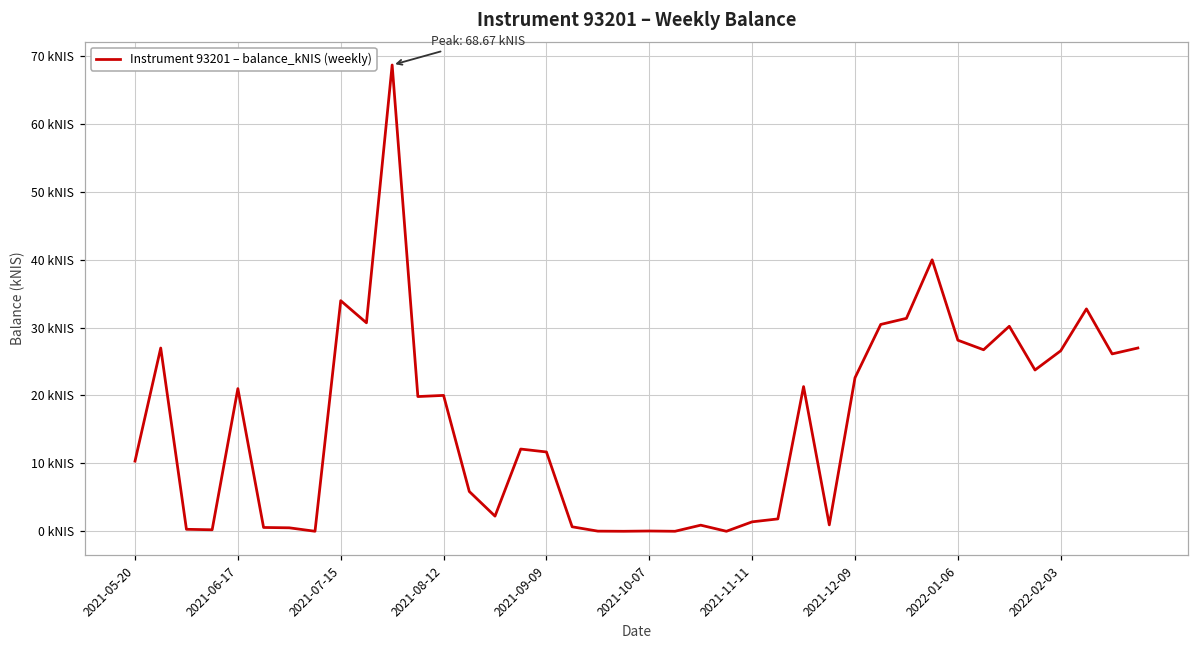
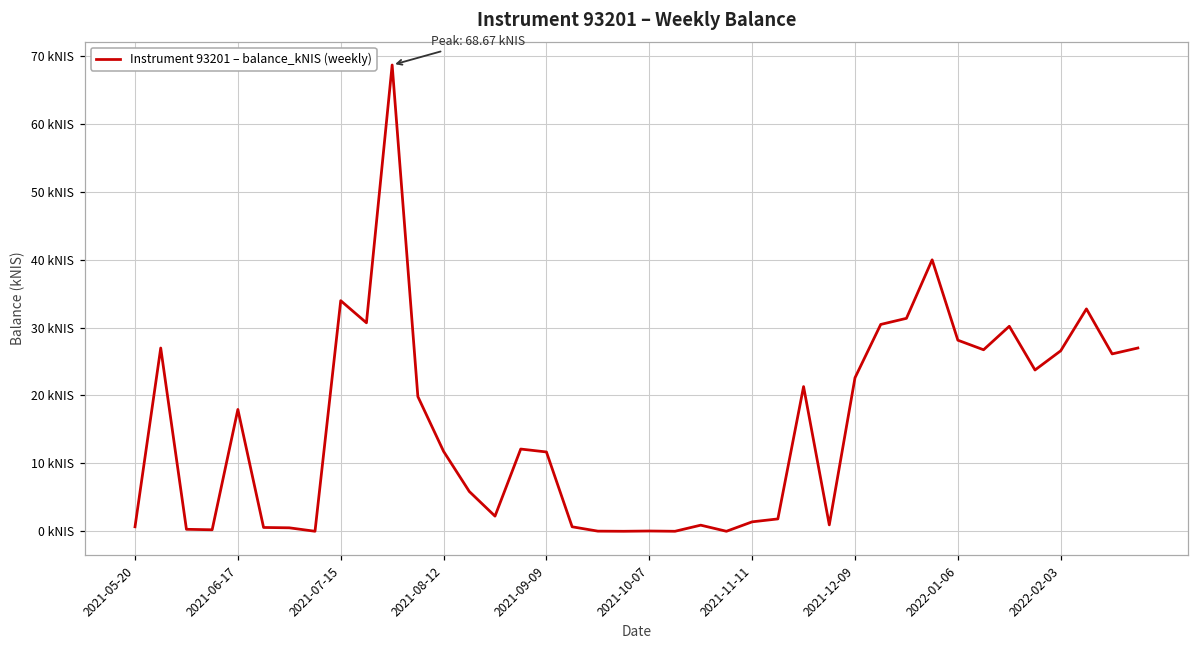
2021-05-20: 10 kNIS -> 1 kNIS
2021-06-17: 21 kNIS -> 18 kNIS
2021-08-12: 20 kNIS -> 12 kNIS
